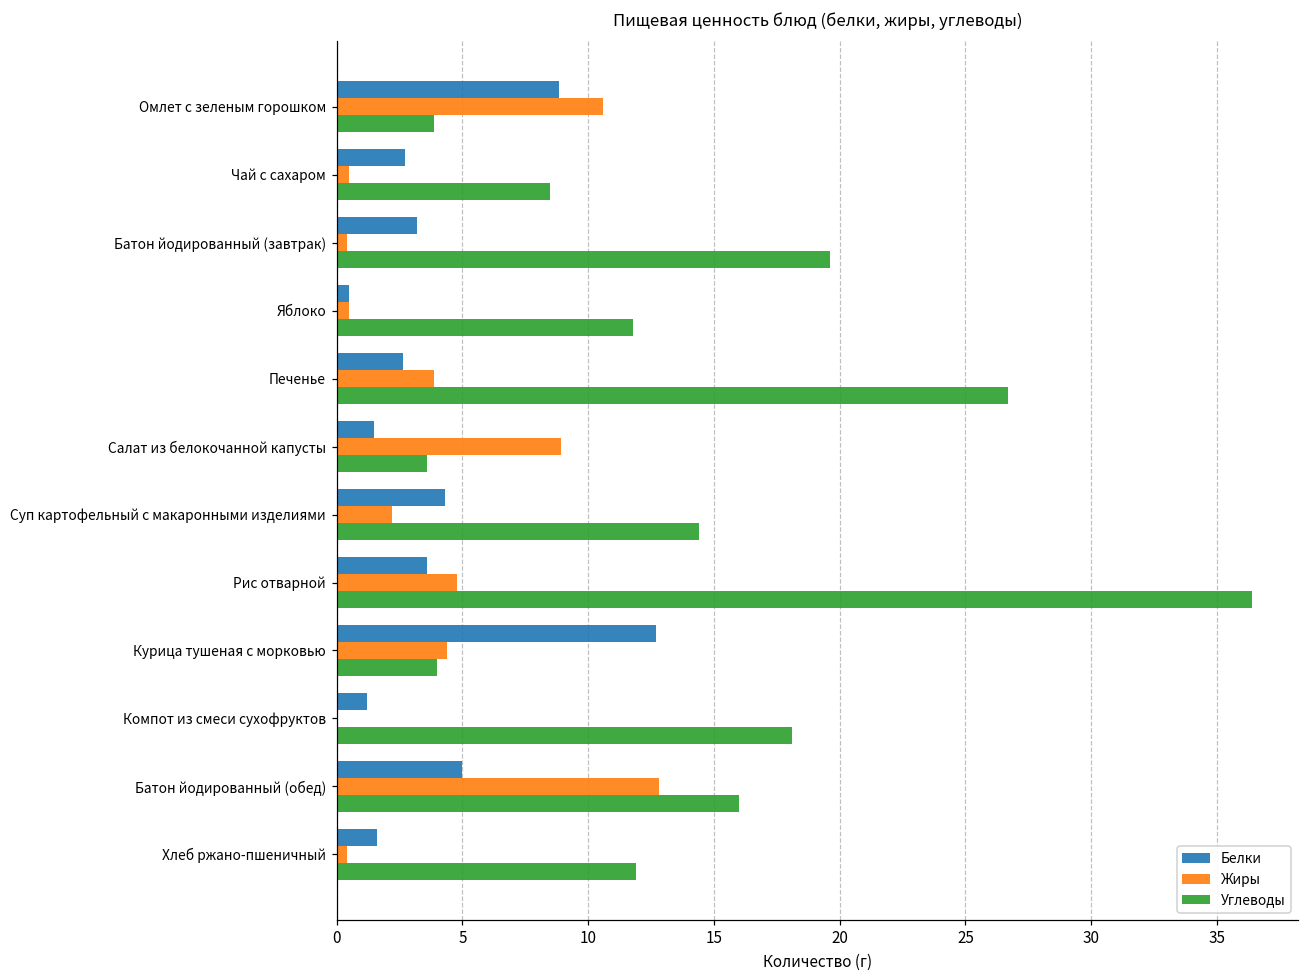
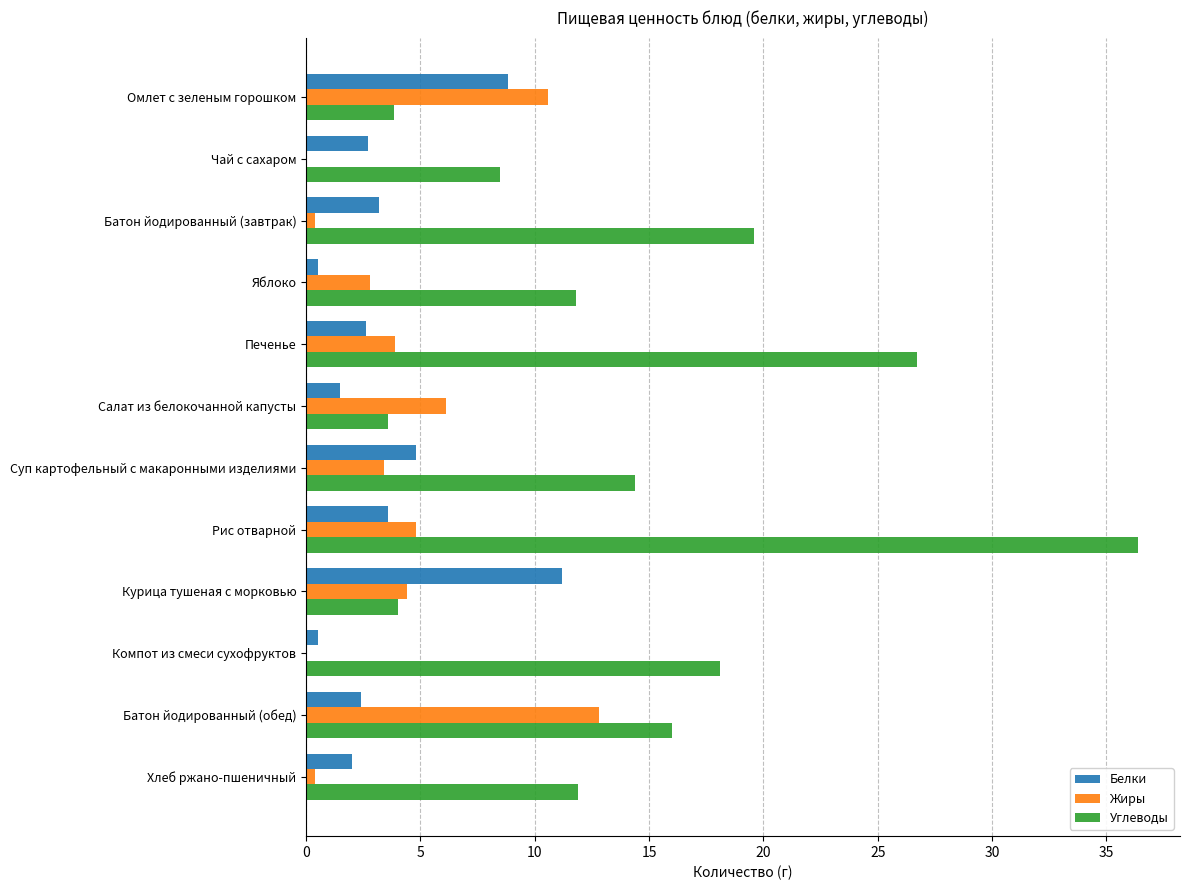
Жиры, Чай с сахаром: 0.5 -> 0.0
Жиры, Яблоко: 0.5 -> 2.8
Жиры, Салат из белокочанной капусты: 8.9 -> 6.1
Белки, Суп картофельный с макаронными изделиями: 4.3 -> 4.8
Жиры, Суп картофельный с макаронными изделиями: 2.2 -> 3.4
Белки, Курица тушеная с морковью: 12.7 -> 11.2
Белки, Компот из смеси сухофруктов: 1.2 -> 0.5
Белки, Батон йодированный (обед): 5.0 -> 2.4
Белки, Хлеб ржано-пшеничный: 1.6 -> 2.0
